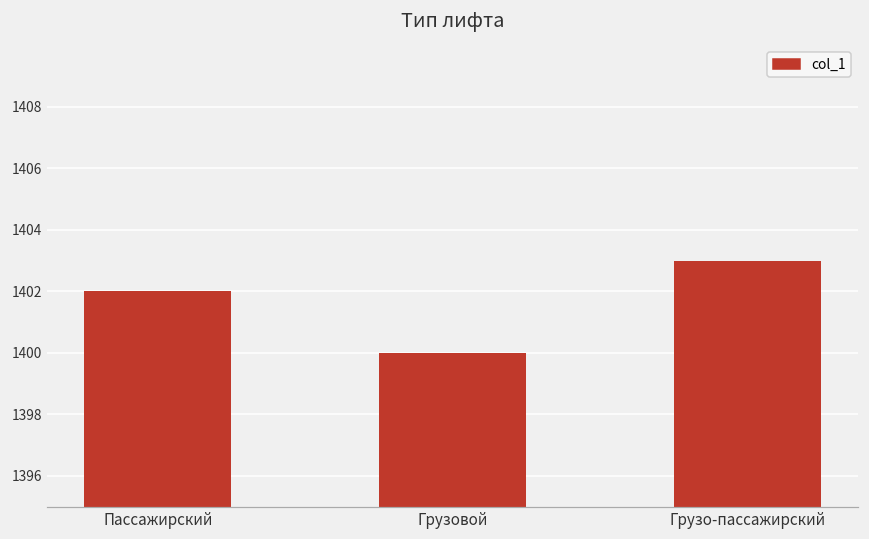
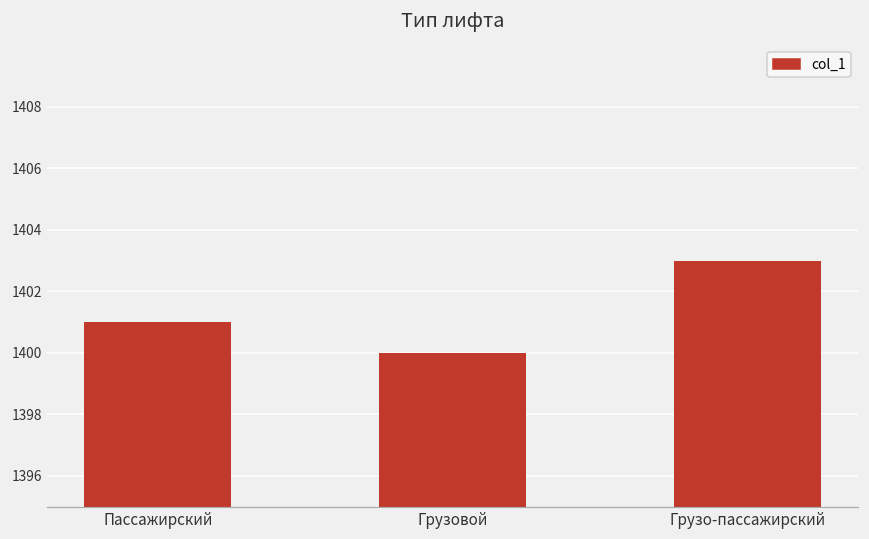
Пассажирский: 1402 -> 1401
